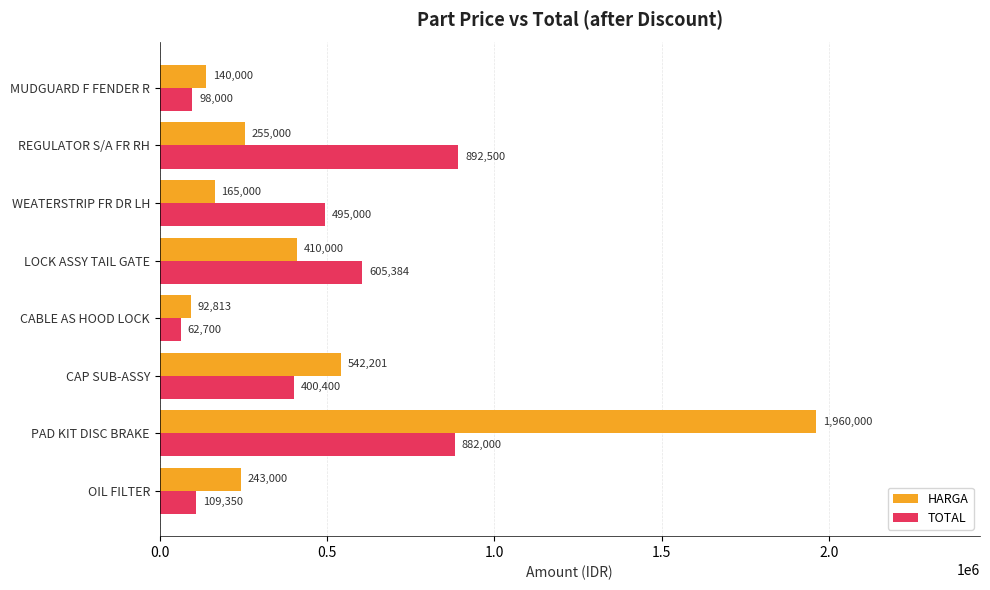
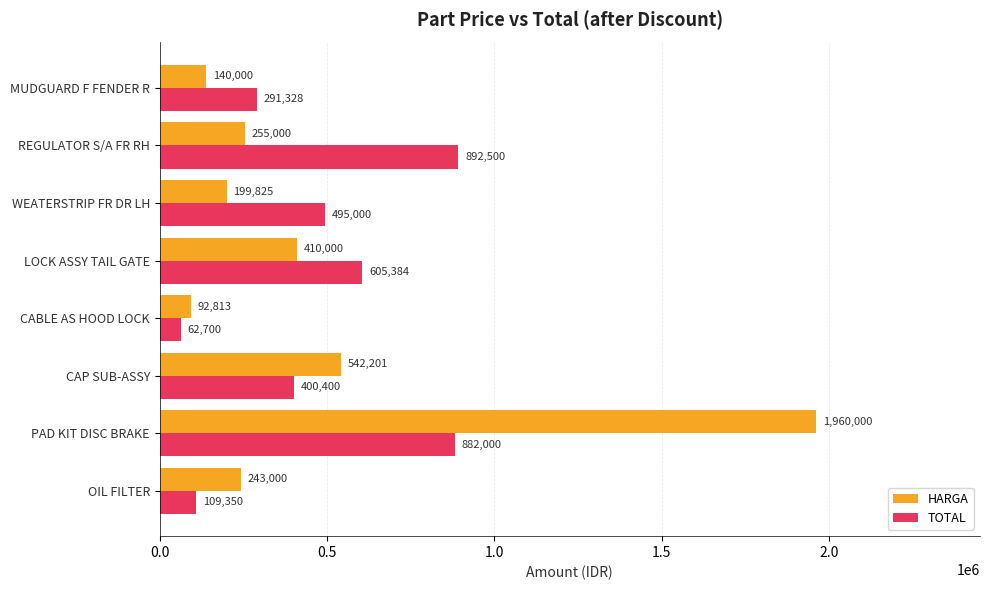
TOTAL, MUDGUARD F FENDER R: 98,000 -> 291,328
HARGA, WEATERSTRIP FR DR LH: 165,000 -> 199,825
